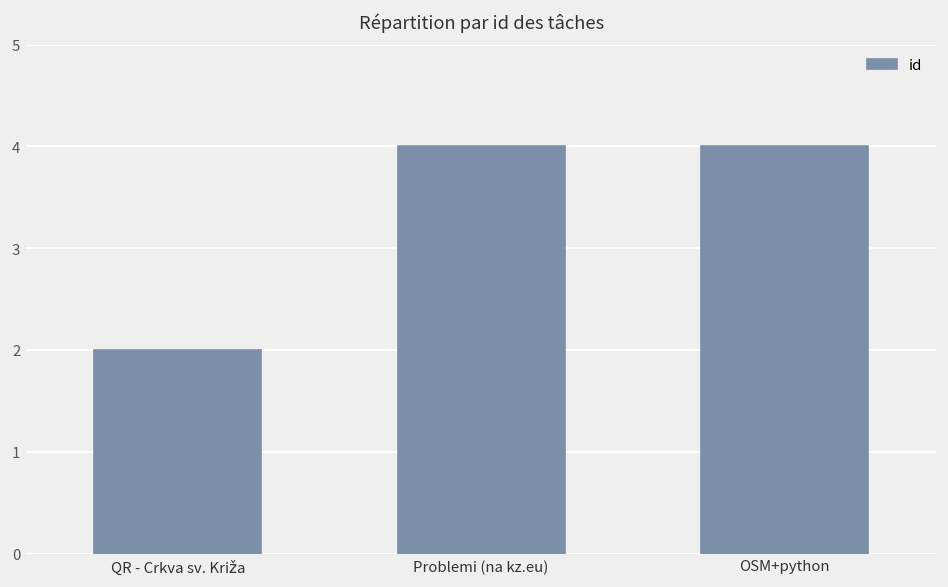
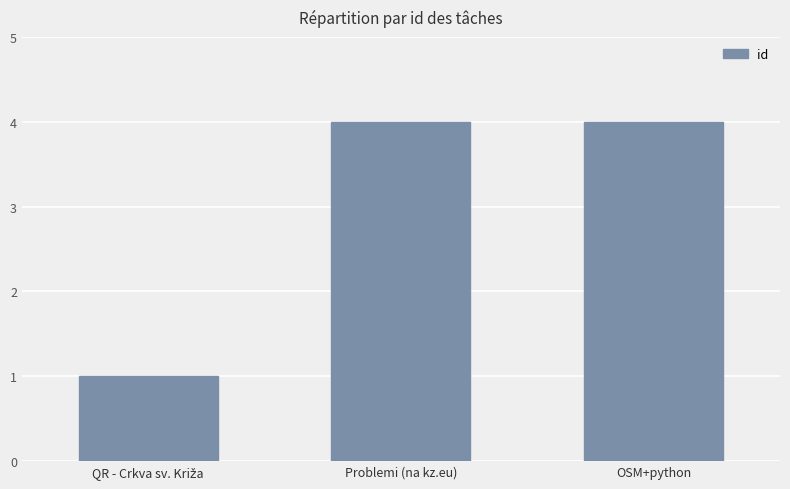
QR - Crkva sv. Križa: 2 -> 1
